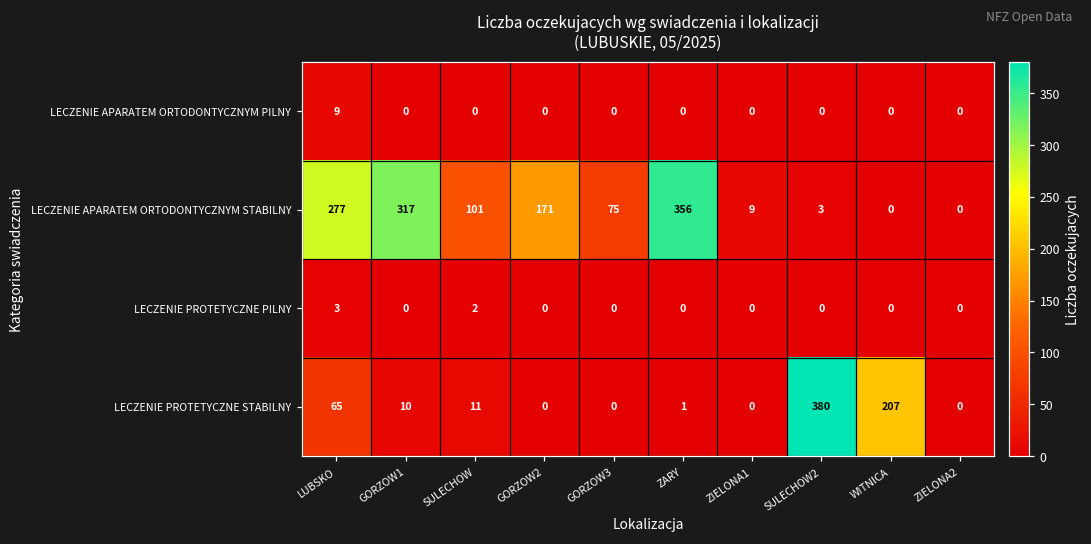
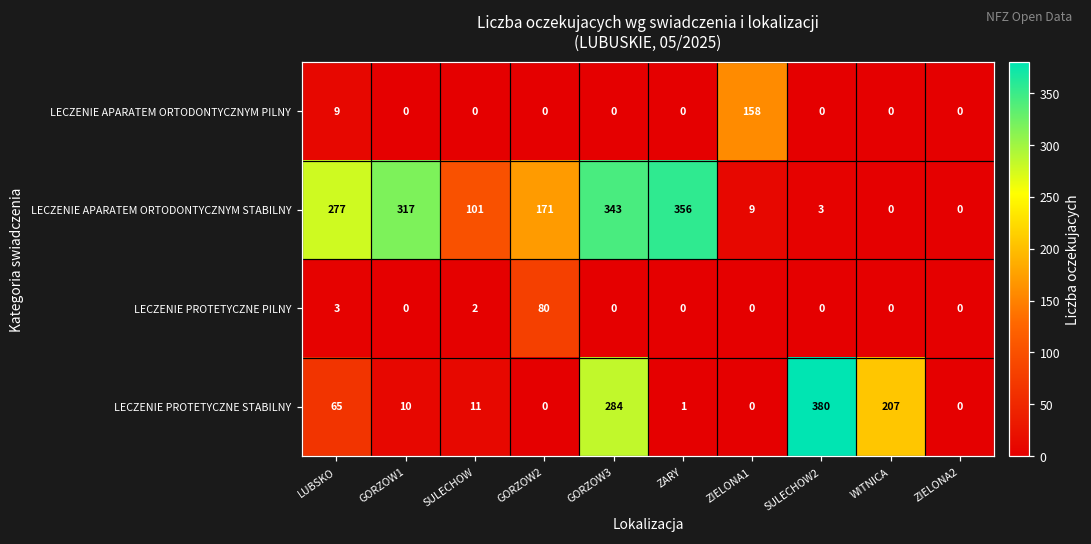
LECZENIE APARATEM ORTODONTYCZNYM PILNY, ZIELONA1: 0 -> 158
LECZENIE APARATEM ORTODONTYCZNYM STABILNY, GORZOW3: 75 -> 343
LECZENIE PROTETYCZNE PILNY, GORZOW2: 0 -> 80
LECZENIE PROTETYCZNE STABILNY, GORZOW3: 0 -> 284
